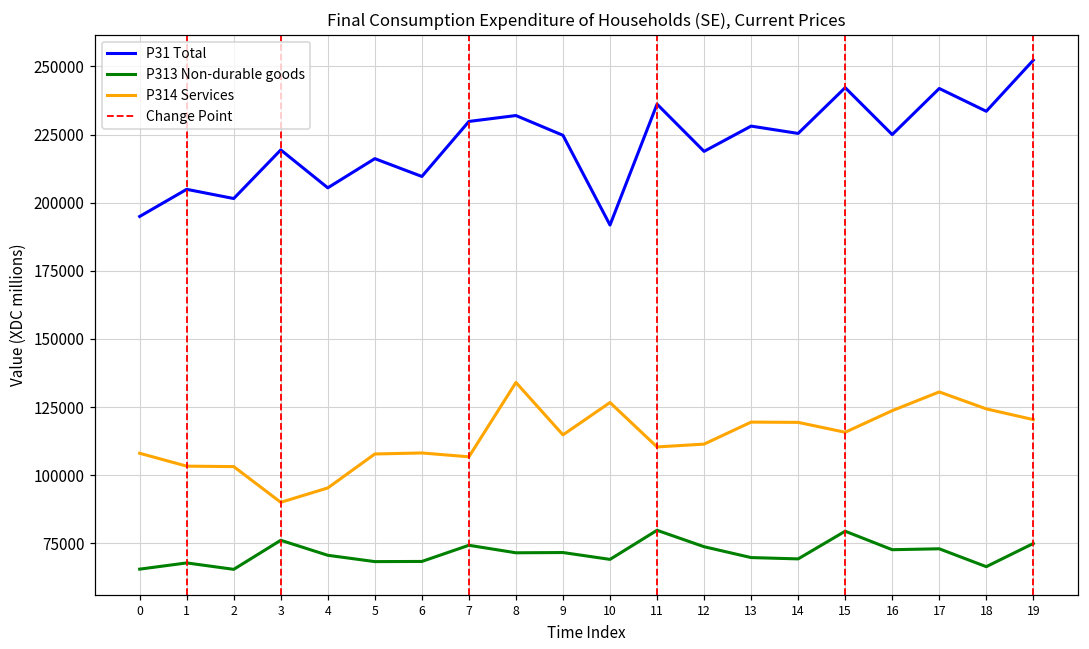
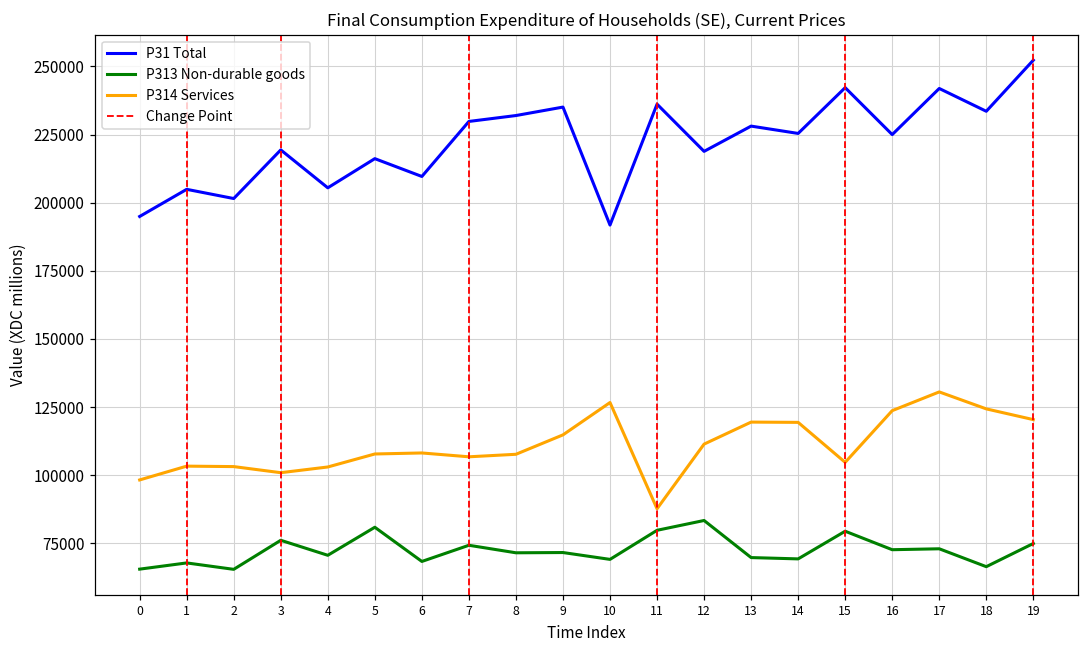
P314 Services, 0: 108000 -> 98000
P314 Services, 3: 90000 -> 101000
P314 Services, 4: 95000 -> 103000
P313 Non-durable goods, 5: 68000 -> 81000
P314 Services, 8: 134000 -> 108000
P31 Total, 9: 225000 -> 235000
P314 Services, 11: 110000 -> 88000
P313 Non-durable goods, 12: 74000 -> 83000
P314 Services, 15: 116000 -> 105000
